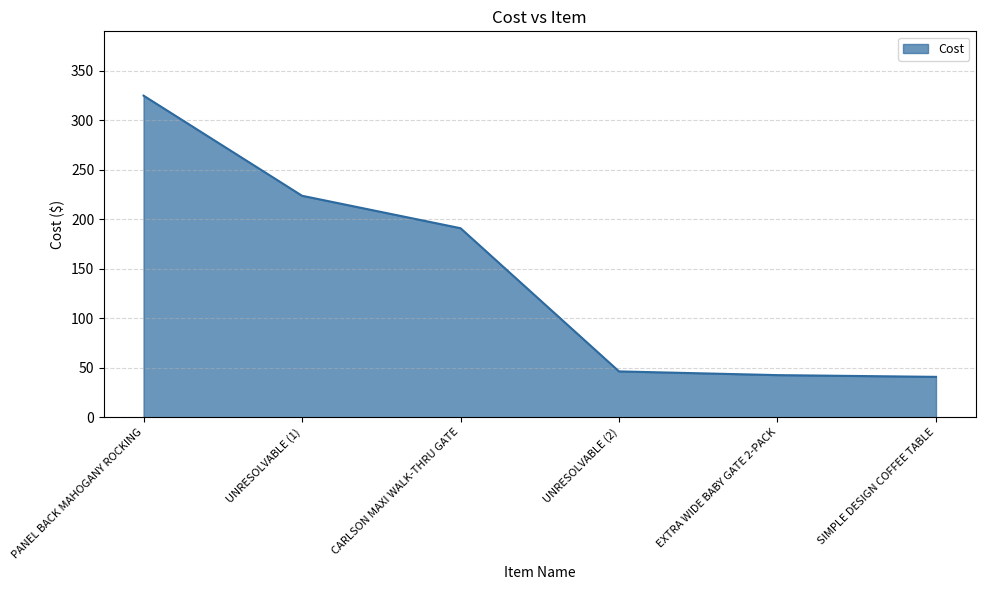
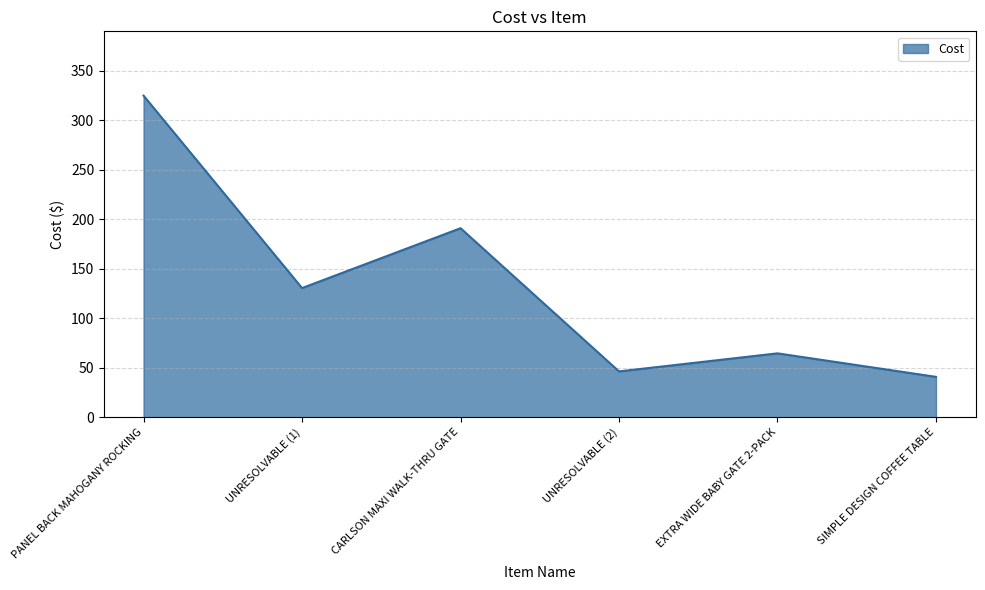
UNRESOLVABLE (1): 220 -> 130
EXTRA WIDE BABY GATE 2-PACK: 40 -> 60
